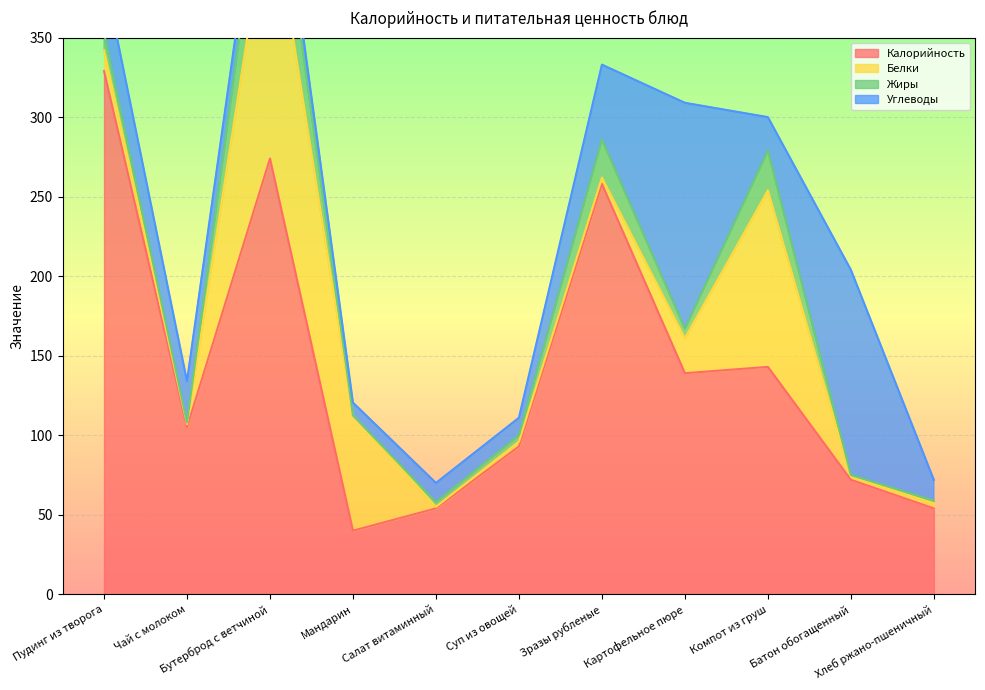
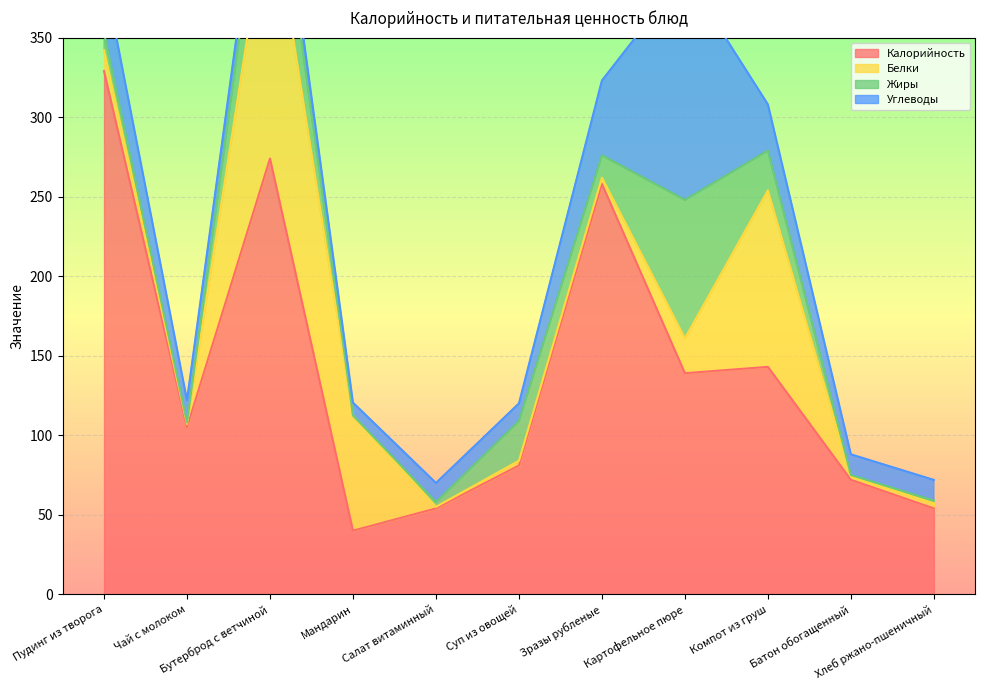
Углеводы, Чай с молоком: 26 -> 14
Калорийность, Суп из овощей: 93 -> 81
Жиры, Суп из овощей: 4 -> 25
Жиры, Зразы рубленые: 24 -> 14
Жиры, Картофельное пюре: 6 -> 87
Углеводы, Компот из груш: 21 -> 29
Углеводы, Батон обогащенный: 129 -> 13
